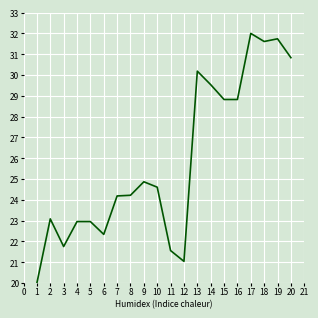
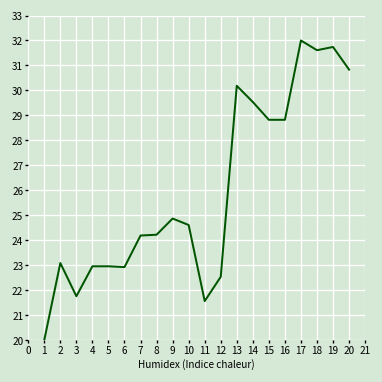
6: 22.3 -> 22.9
12: 21.0 -> 22.5
